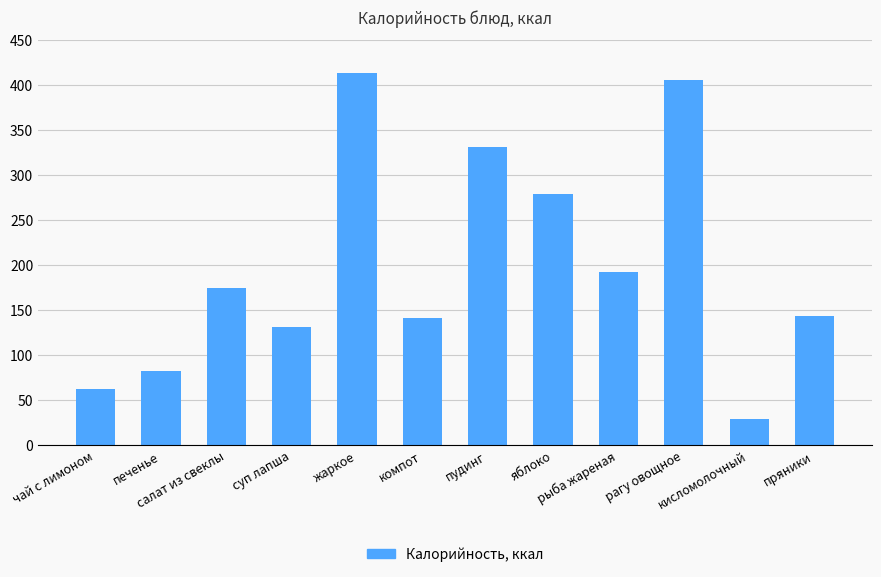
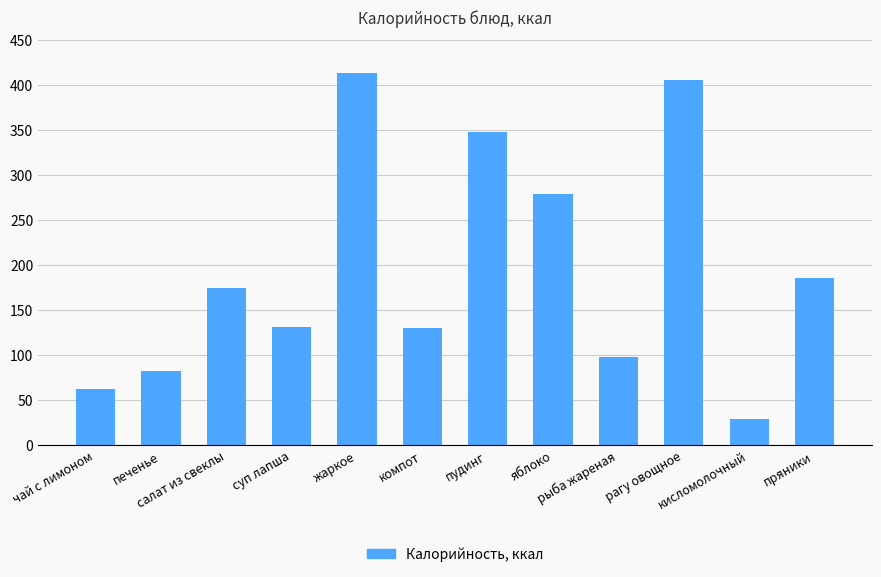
компот: 140 -> 130
пудинг: 330 -> 350
рыба жареная: 190 -> 100
пряники: 140 -> 190
